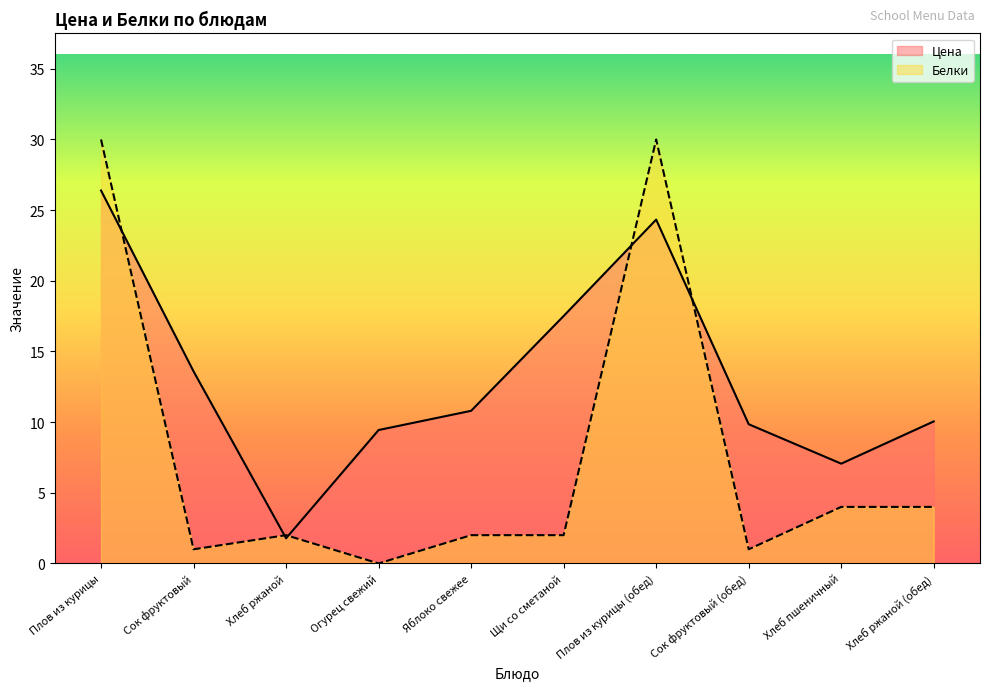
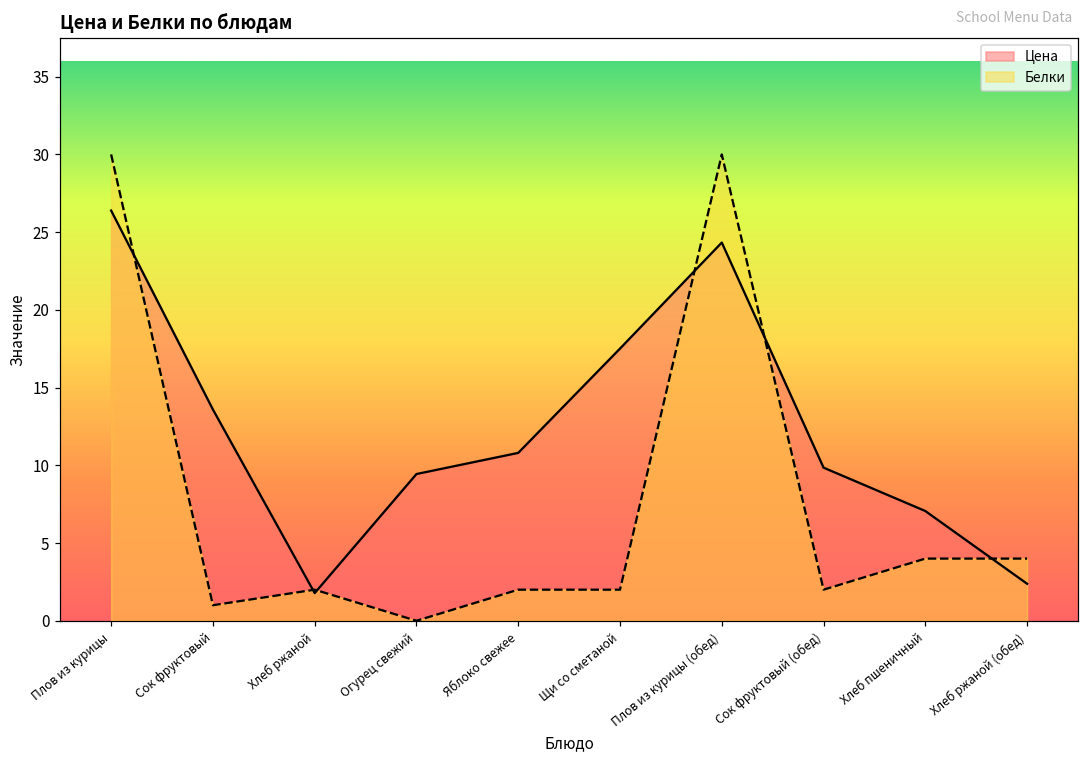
Белки, Сок фруктовый (обед): 1 -> 2
Цена, Хлеб ржаной (обед): 10.1 -> 2.4
